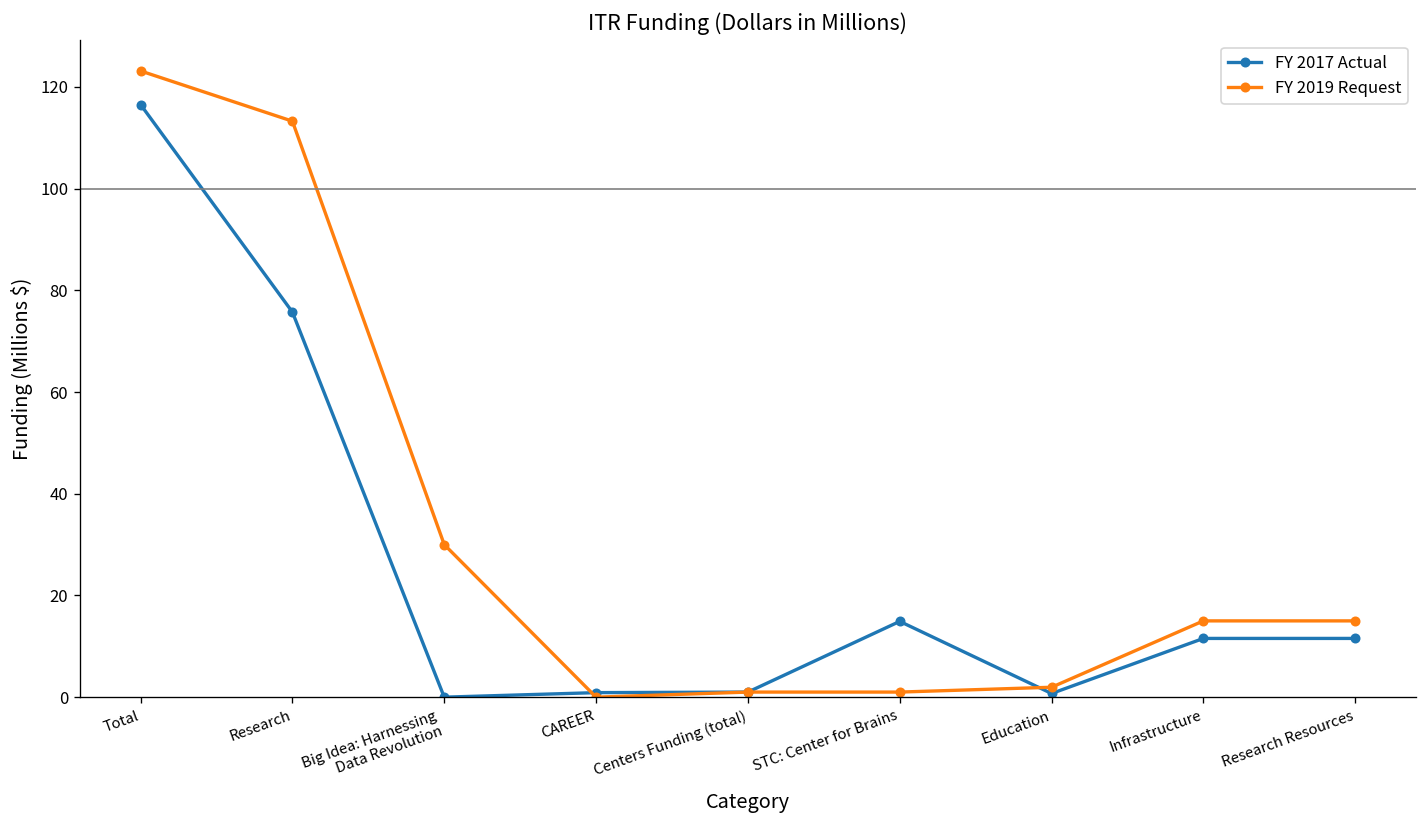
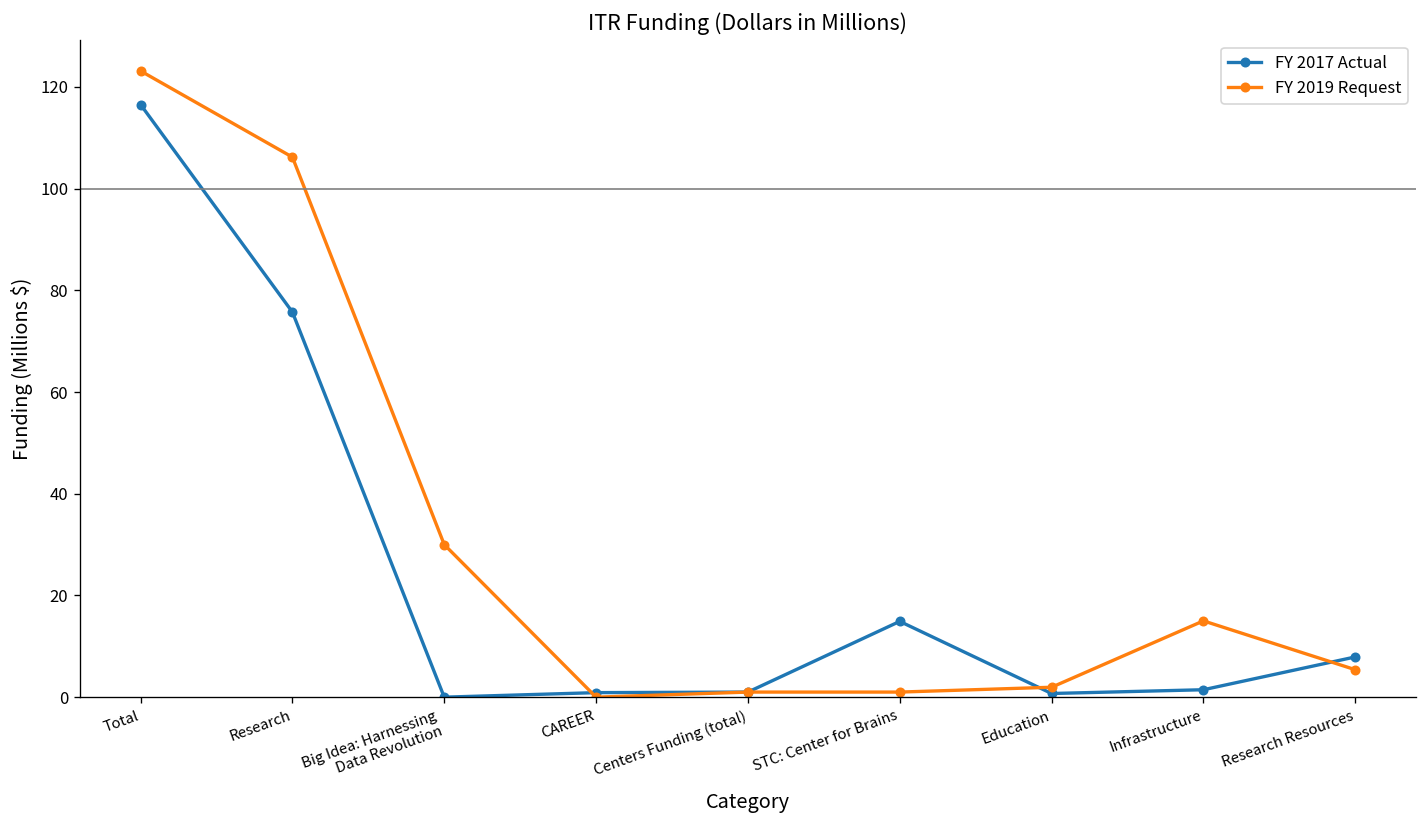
FY 2019 Request, Research: 113 -> 106
FY 2017 Actual, Infrastructure: 12 -> 1
FY 2017 Actual, Research Resources: 12 -> 8
FY 2019 Request, Research Resources: 15 -> 5
